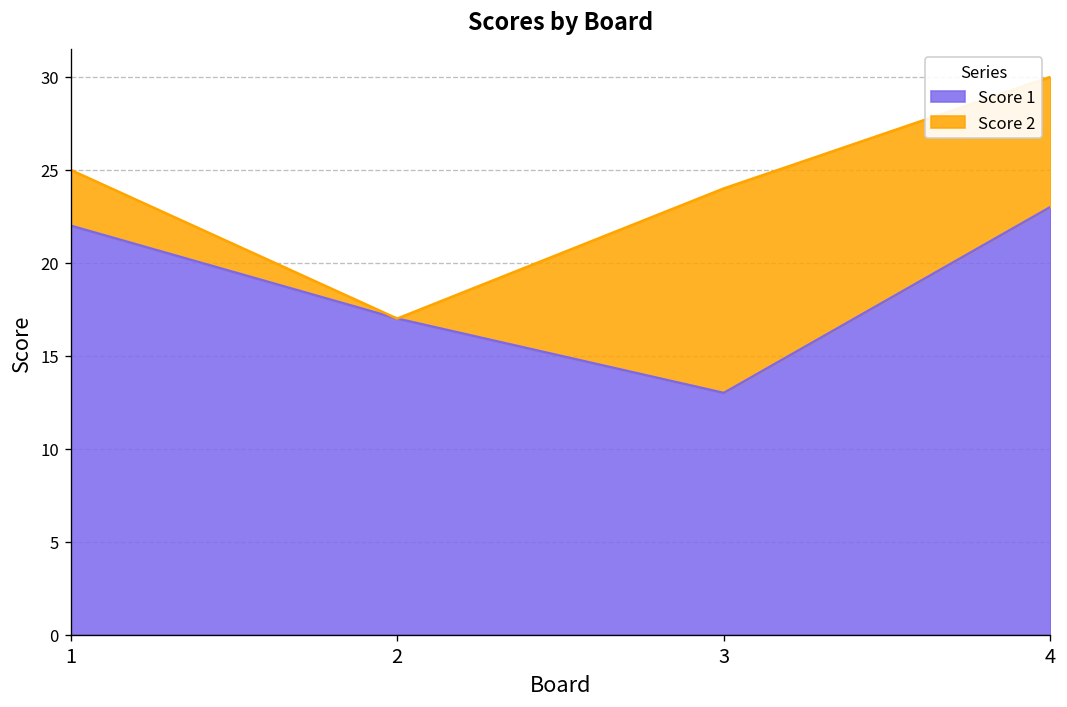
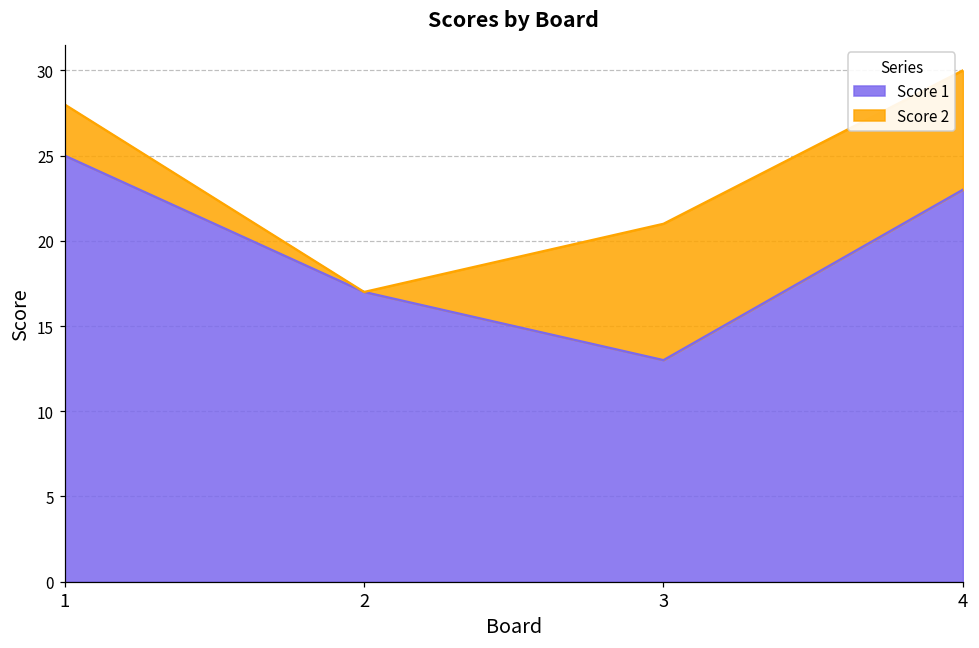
Score 1, 1: 22 -> 25
Score 2, 3: 11 -> 8
